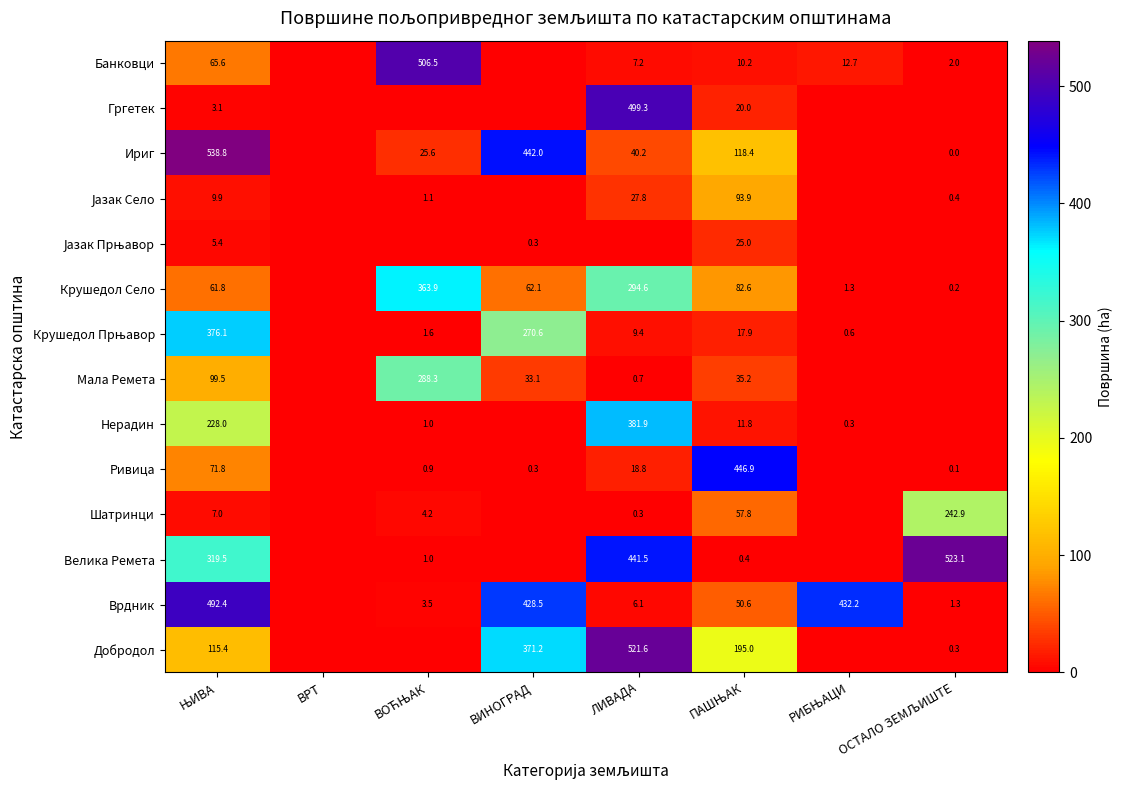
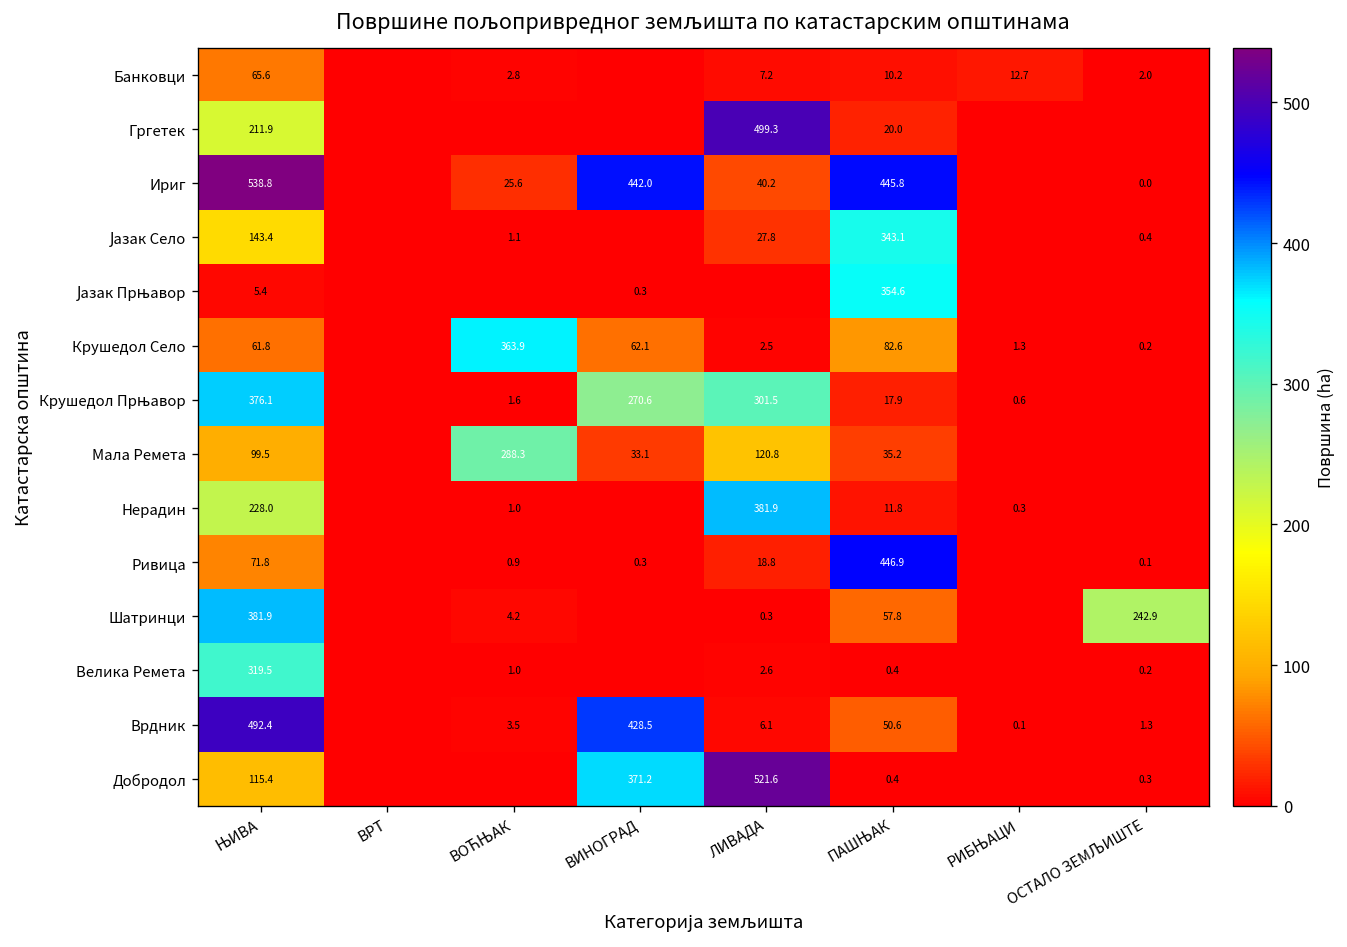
Банковци, ВОЋЊАК: 506.5 -> 2.8
Гргетек, ЊИВА: 3.1 -> 211.9
Ириг, ПАШЊАК: 118.4 -> 445.8
Јазак Село, ЊИВА: 9.9 -> 143.4
Јазак Село, ПАШЊАК: 93.9 -> 343.1
Јазак Прњавор, ПАШЊАК: 25.0 -> 354.6
Крушедол Село, ЛИВАДА: 294.6 -> 2.5
Крушедол Прњавор, ЛИВАДА: 9.4 -> 301.5
Мала Ремета, ЛИВАДА: 0.7 -> 120.8
Шатринци, ЊИВА: 7.0 -> 381.9
Велика Ремета, ЛИВАДА: 441.5 -> 2.6
Велика Ремета, ОСТАЛО ЗЕМЉИШТЕ: 523.1 -> 0.2
Врдник, РИБЊАЦИ: 432.2 -> 0.1
Добродол, ПАШЊАК: 195.0 -> 0.4
